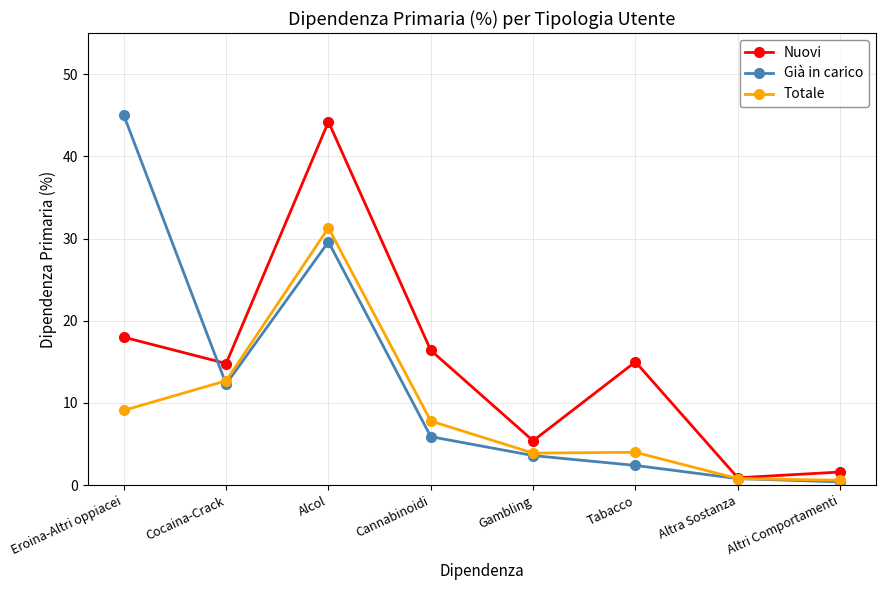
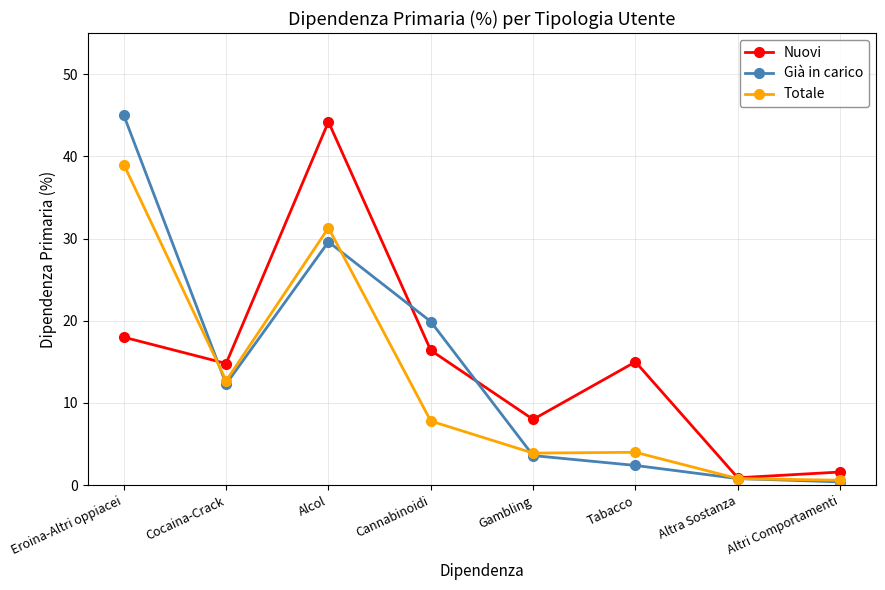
Totale, Eroina-Altri oppiacei: 9 -> 39
Già in carico, Cannabinoidi: 6 -> 20
Nuovi, Gambling: 5 -> 8
